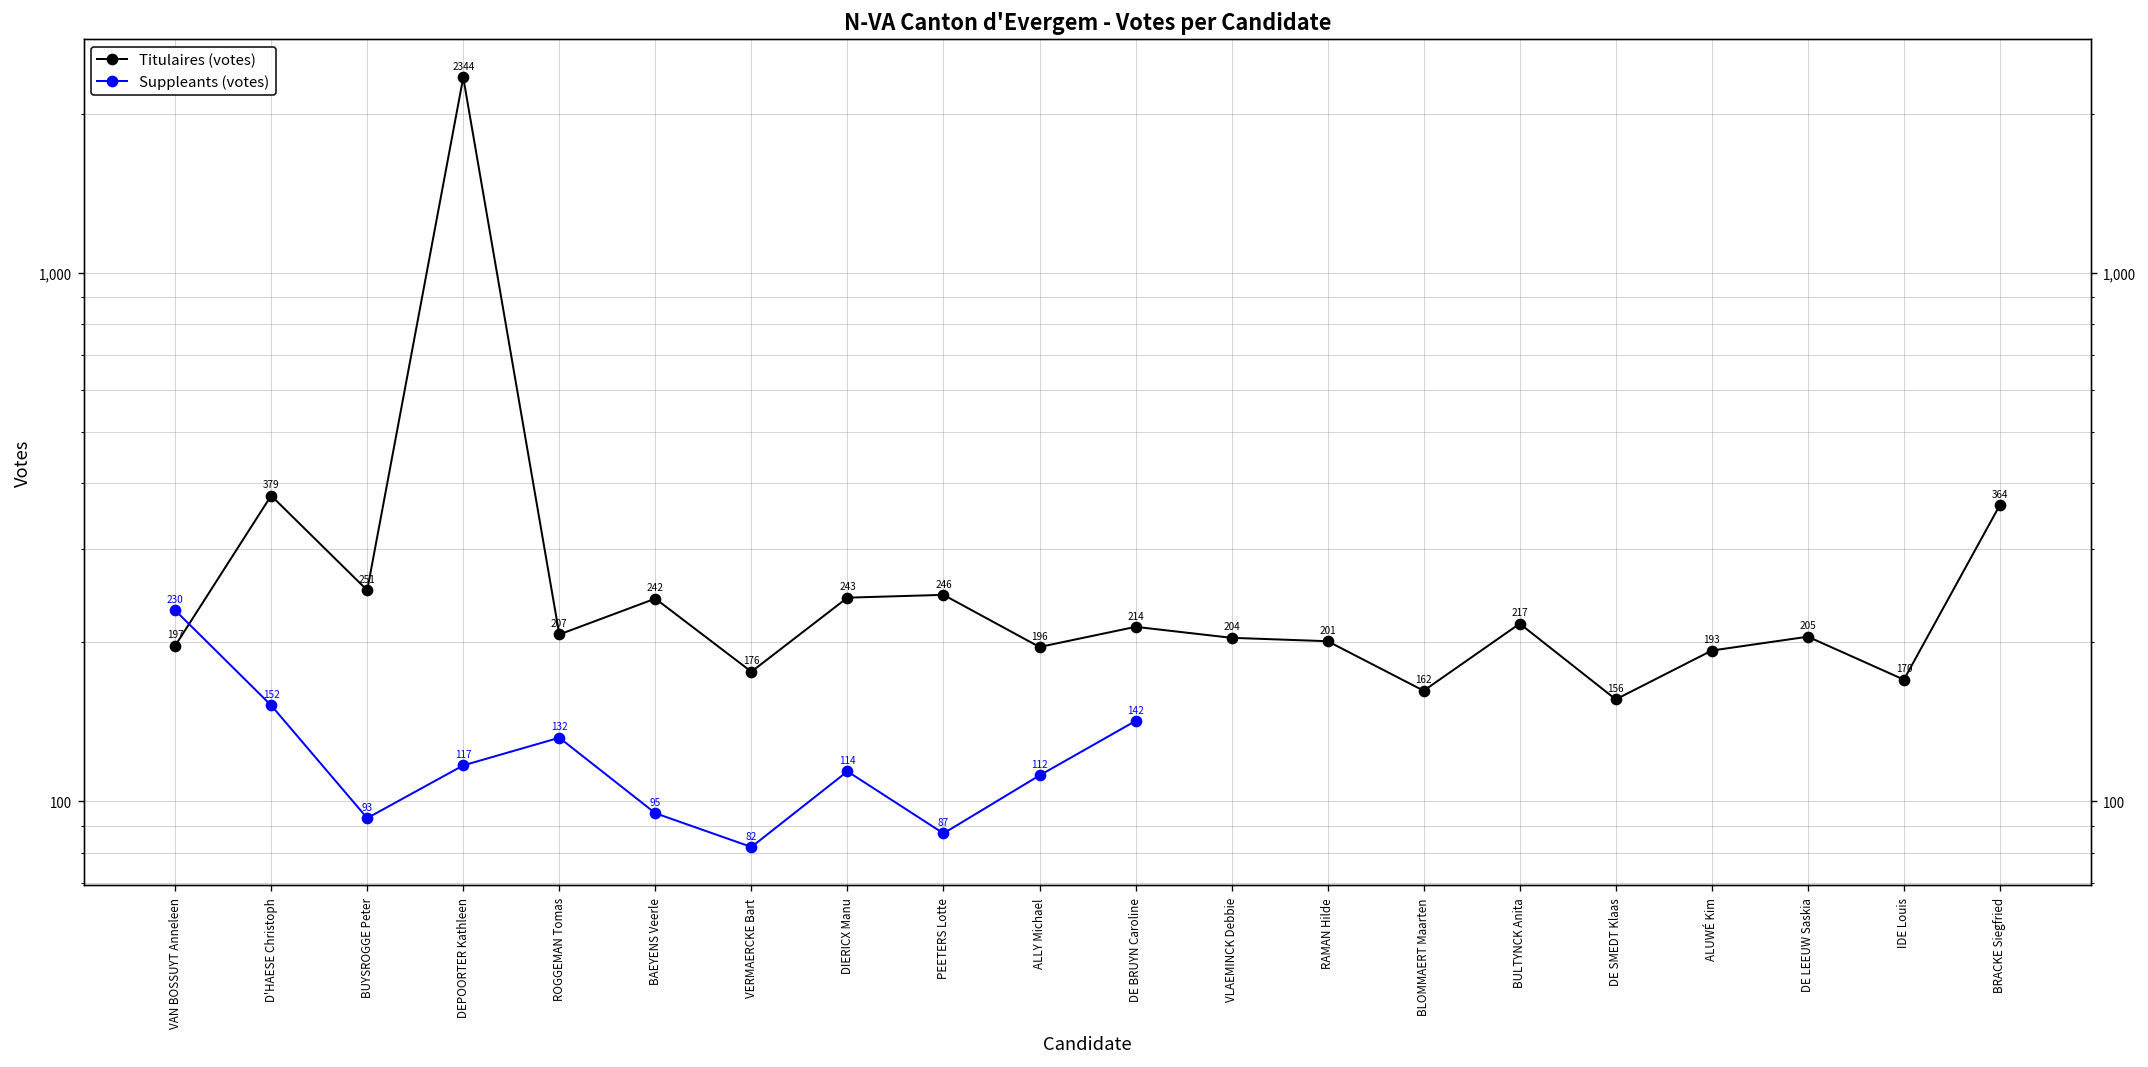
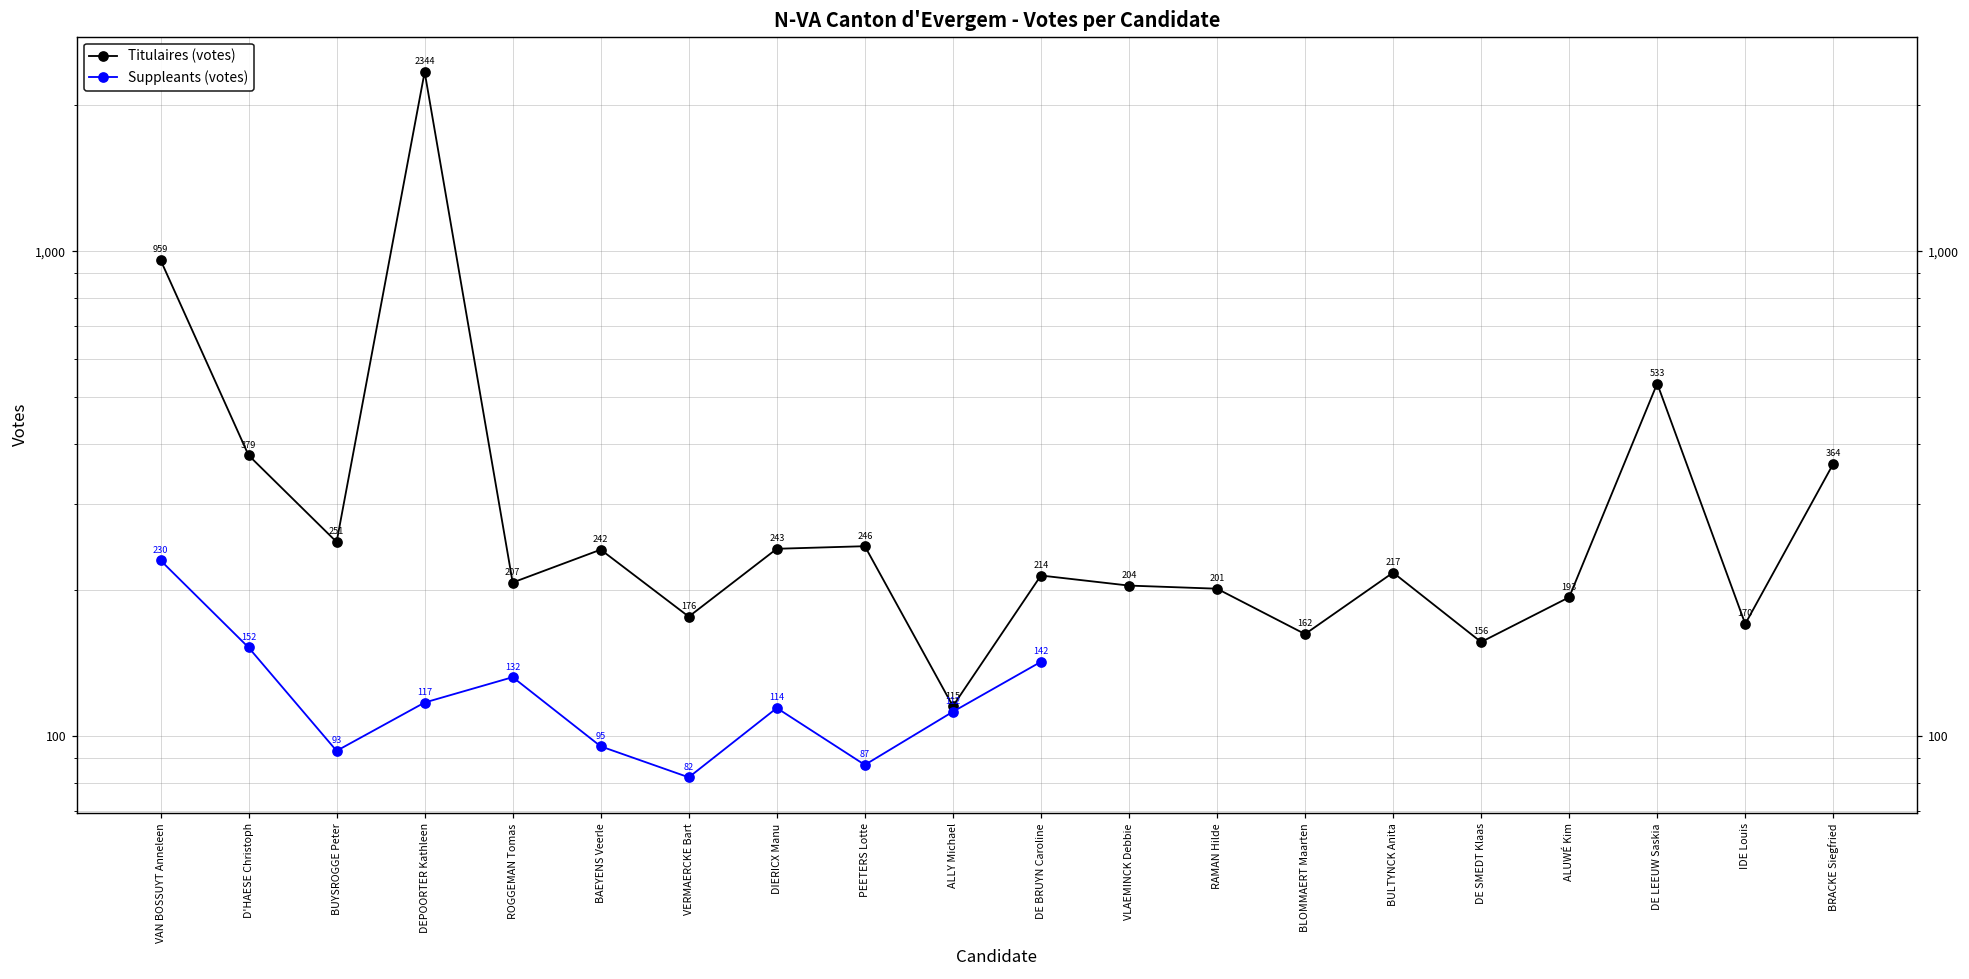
Titulaires (votes), VAN BOSSUYT Anneleen: 197 -> 959
Titulaires (votes), ALLY Michael: 196 -> 115
Titulaires (votes), DE LEEUW Saskia: 205 -> 533
